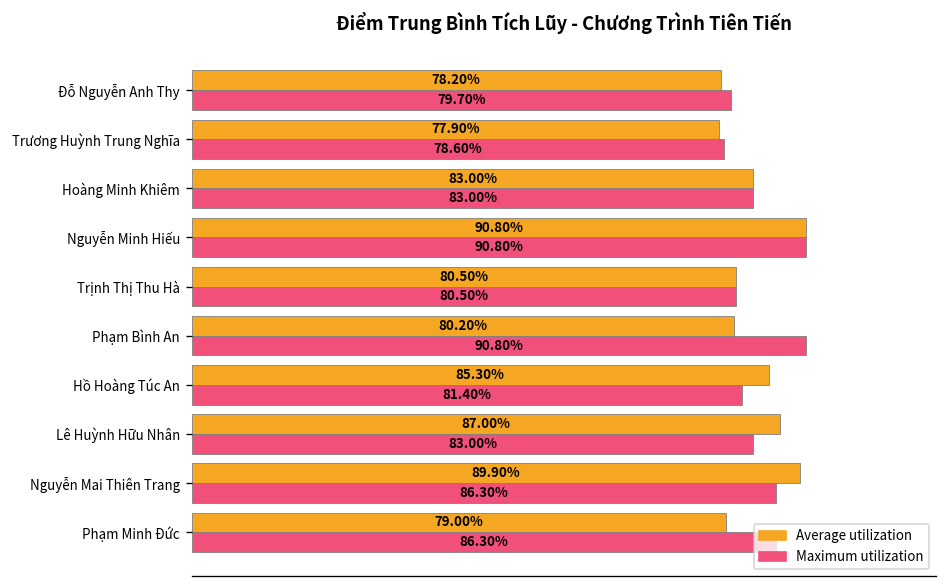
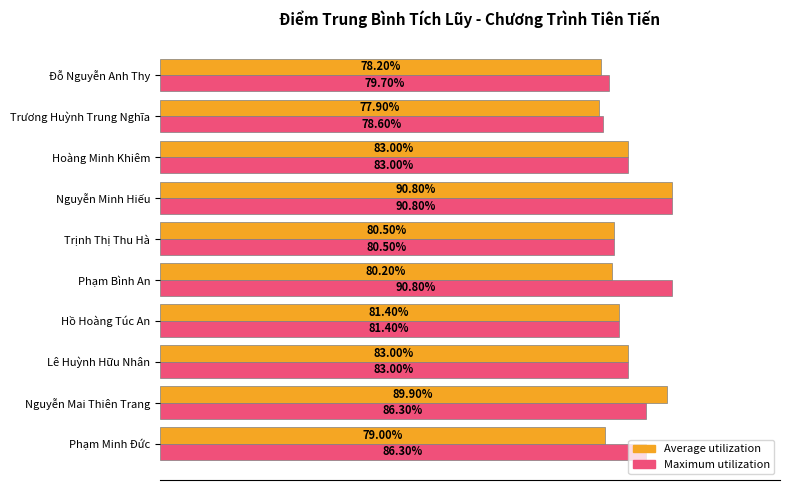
Average utilization, Hồ Hoàng Túc An: 85.30% -> 81.40%
Average utilization, Lê Huỳnh Hữu Nhân: 87.00% -> 83.00%
